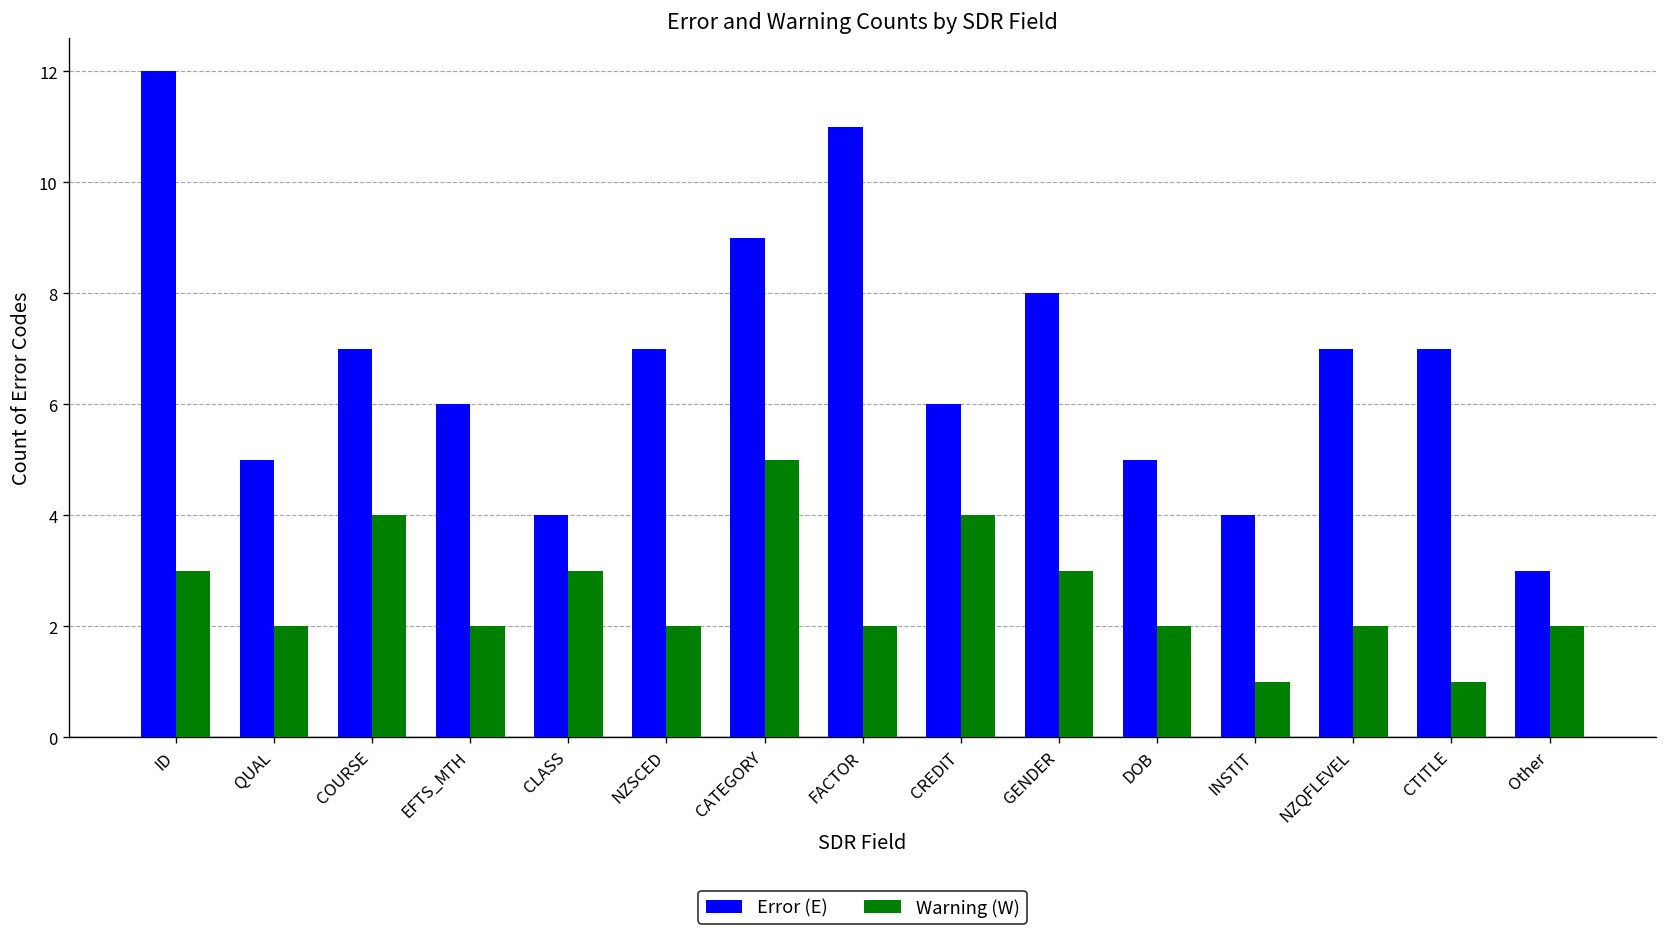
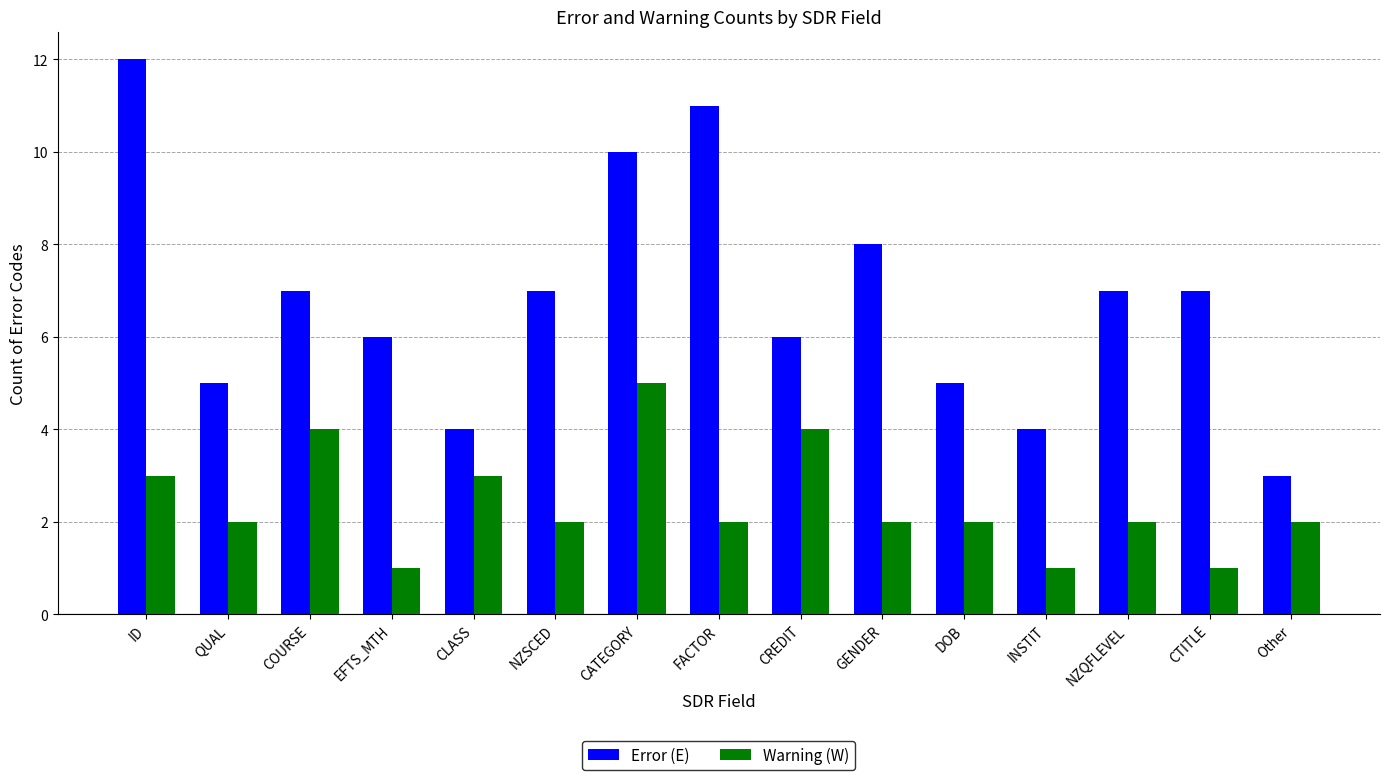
Warning (W), EFTS_MTH: 2 -> 1
Error (E), CATEGORY: 9 -> 10
Warning (W), GENDER: 3 -> 2
